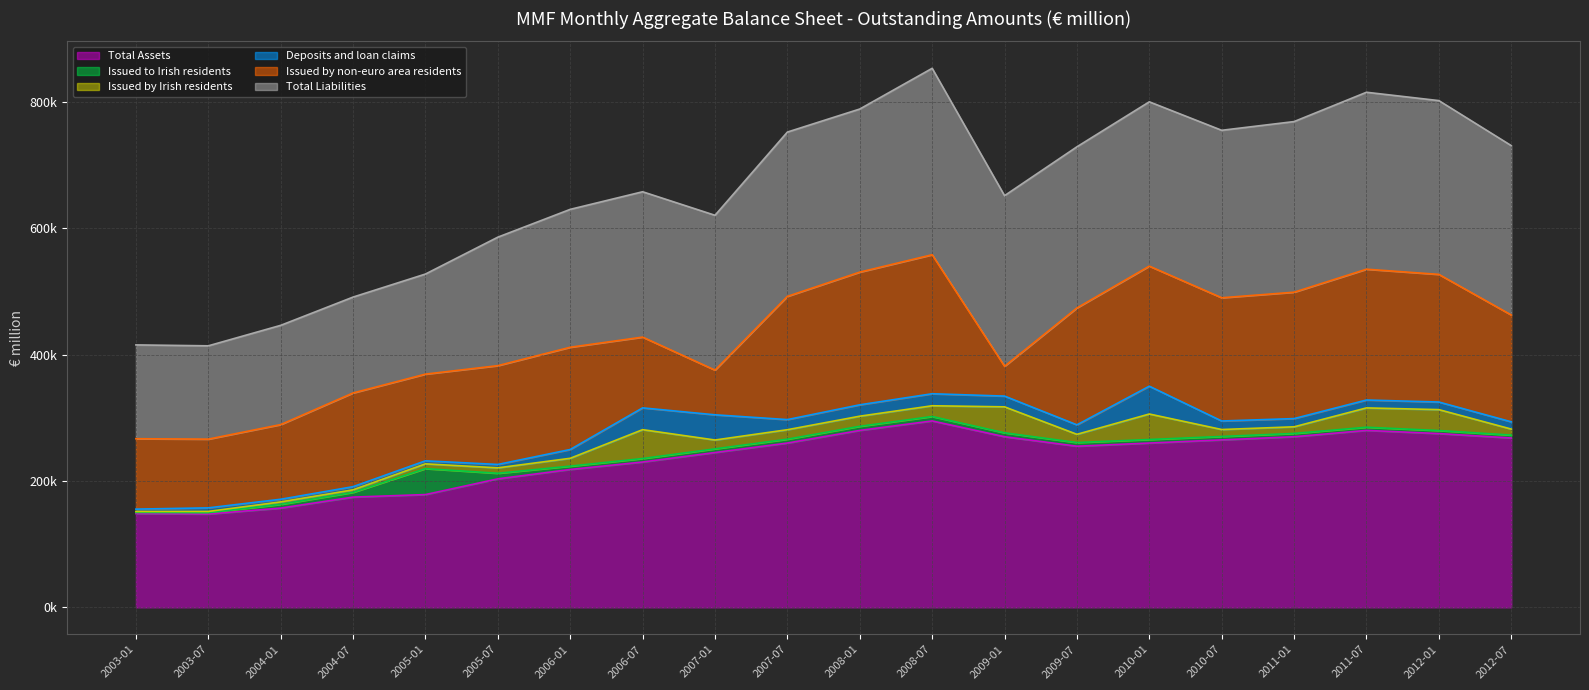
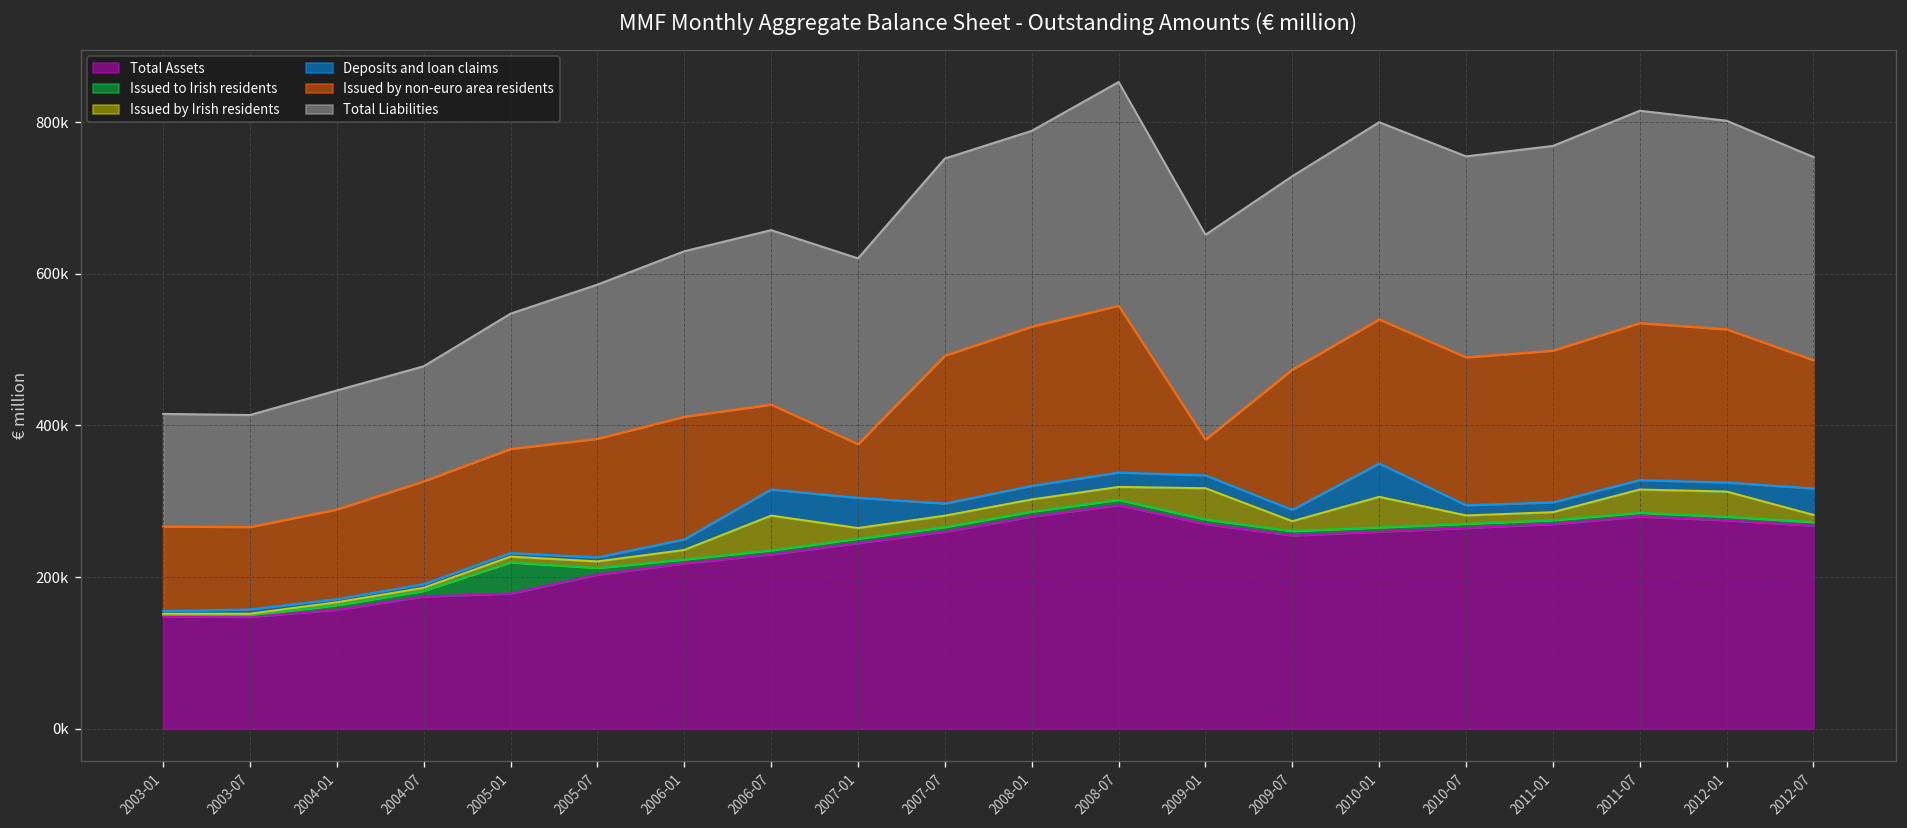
Issued by non-euro area residents, 2004-07: 150000 -> 140000
Total Liabilities, 2005-01: 160000 -> 180000
Deposits and loan claims, 2012-07: 10000 -> 30000
